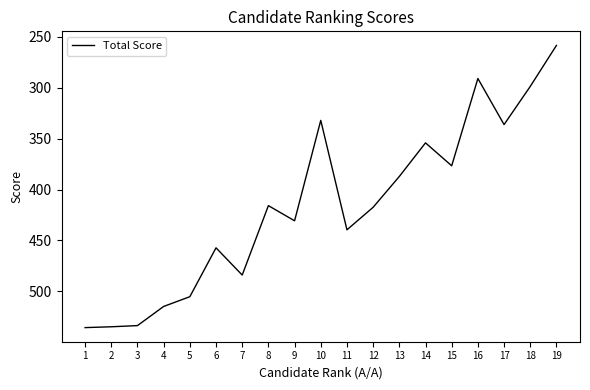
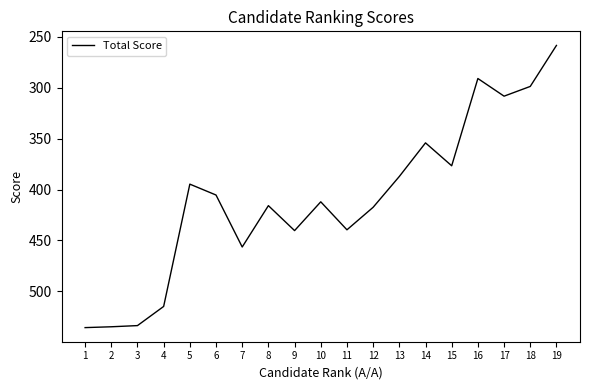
5: 505 -> 395
6: 457 -> 405
7: 484 -> 456
9: 431 -> 440
10: 332 -> 412
17: 336 -> 308
